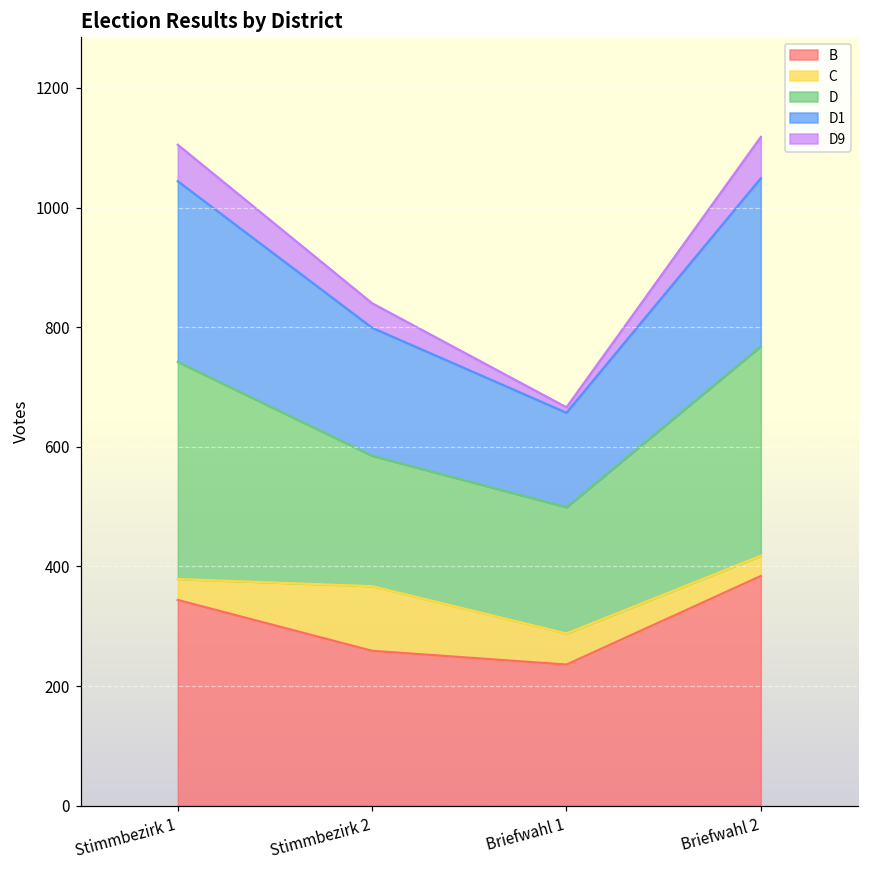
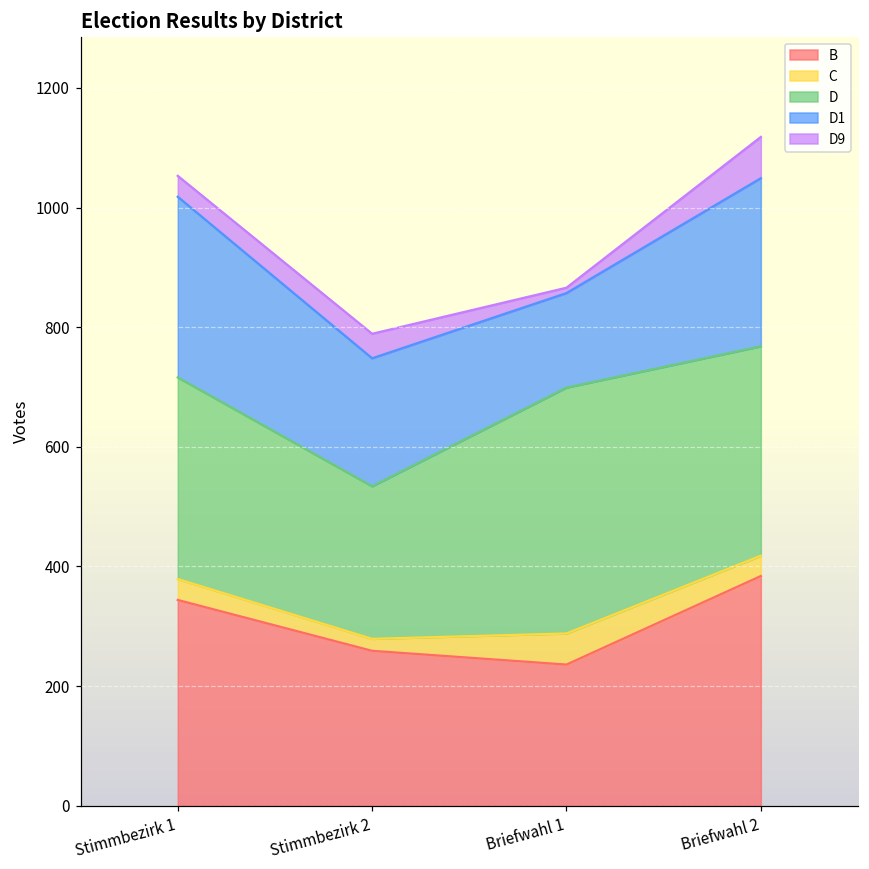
D, Stimmbezirk 1: 360 -> 340
D9, Stimmbezirk 1: 60 -> 40
C, Stimmbezirk 2: 110 -> 20
D, Stimmbezirk 2: 220 -> 260
D, Briefwahl 1: 210 -> 410
